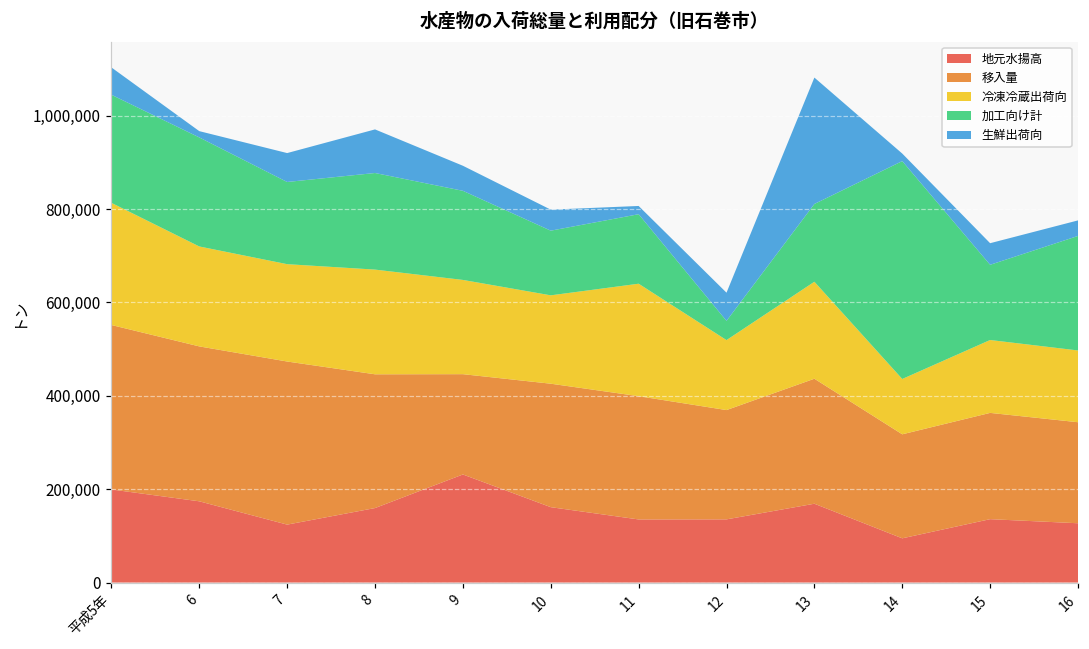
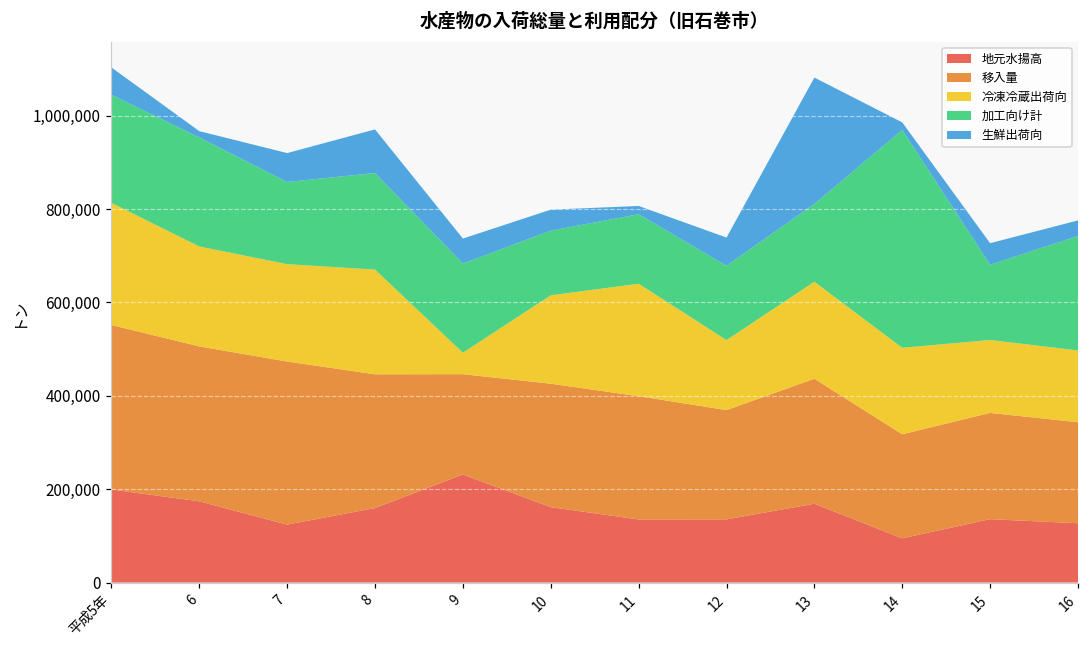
冷凍冷蔵出荷向, 9: 200,000 -> 50,000
加工向け計, 12: 40,000 -> 160,000
冷凍冷蔵出荷向, 14: 120,000 -> 190,000
